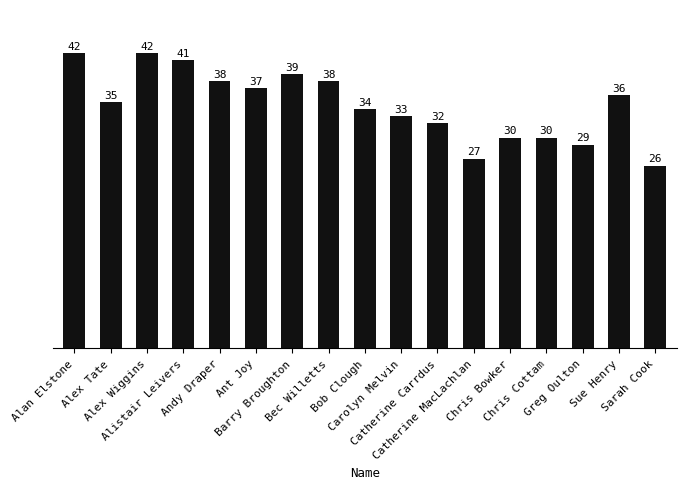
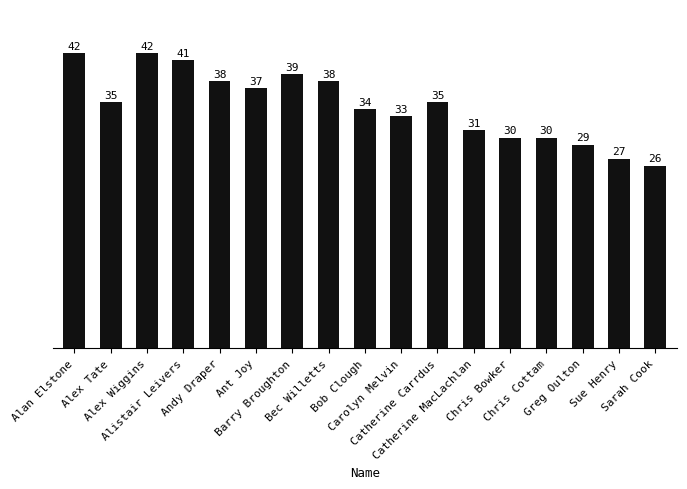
Catherine Carrdus: 32 -> 35
Catherine MacLachlan: 27 -> 31
Sue Henry: 36 -> 27
